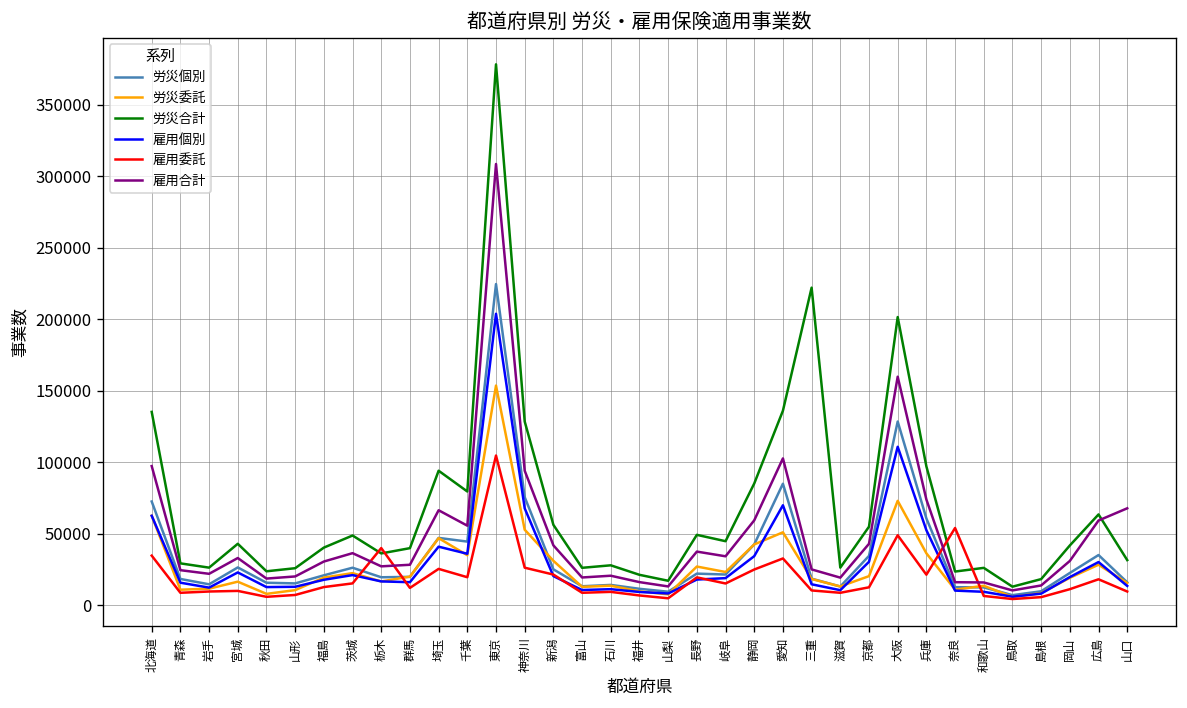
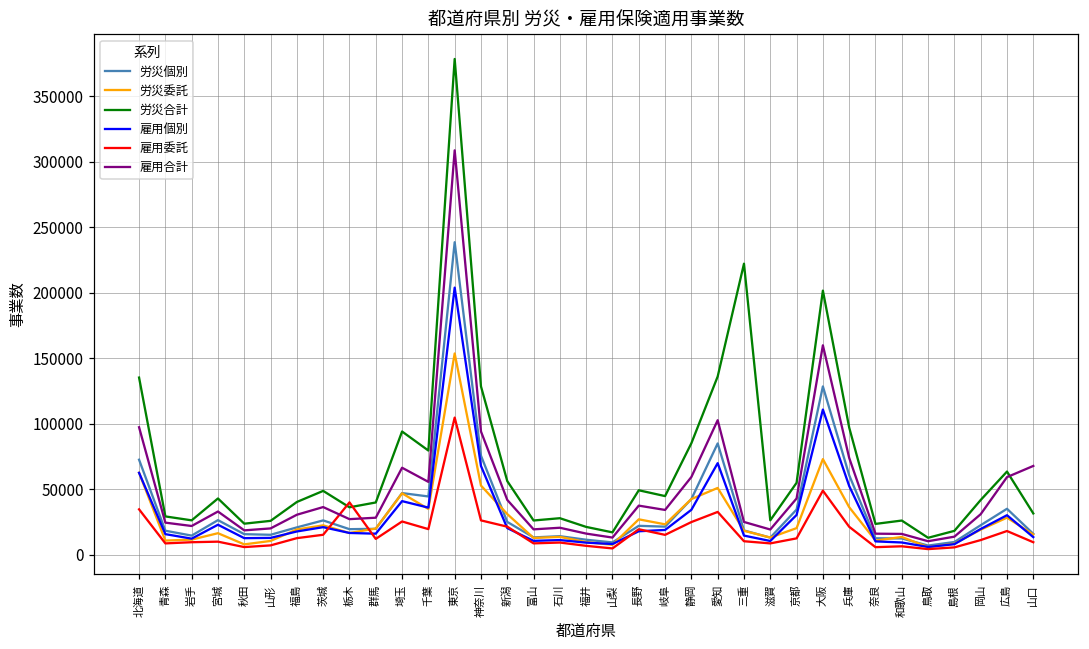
労災個別, 東京: 225000 -> 239000
雇用委託, 奈良: 54000 -> 6000
